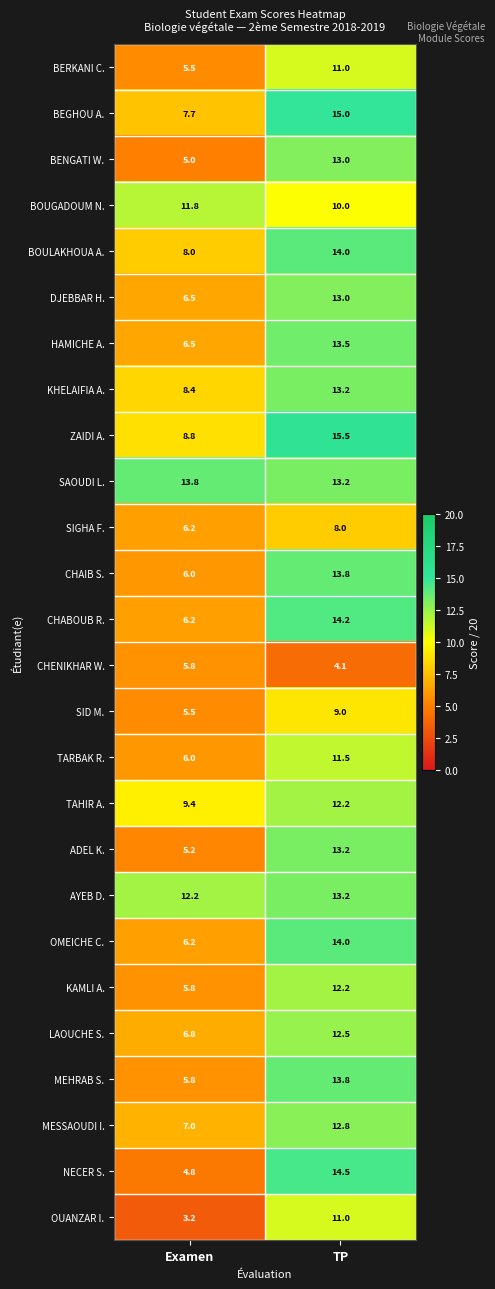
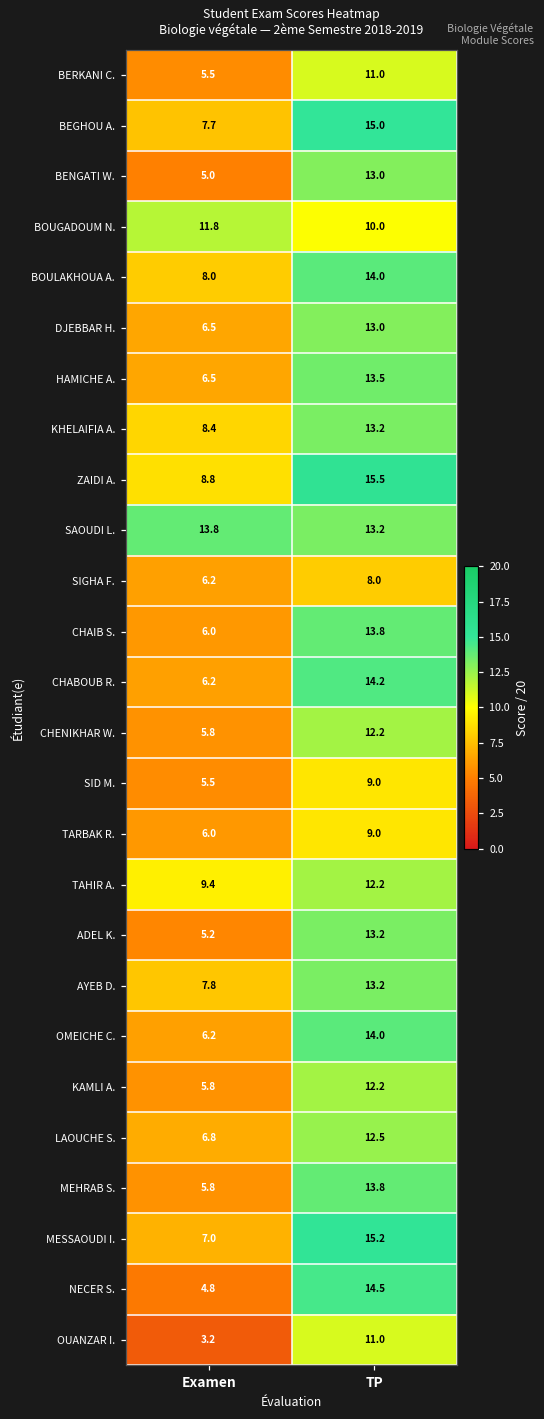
CHENIKHAR W., TP: 4.1 -> 12.2
TARBAK R., TP: 11.5 -> 9.0
AYEB D., Examen: 12.2 -> 7.8
MESSAOUDI I., TP: 12.8 -> 15.2
